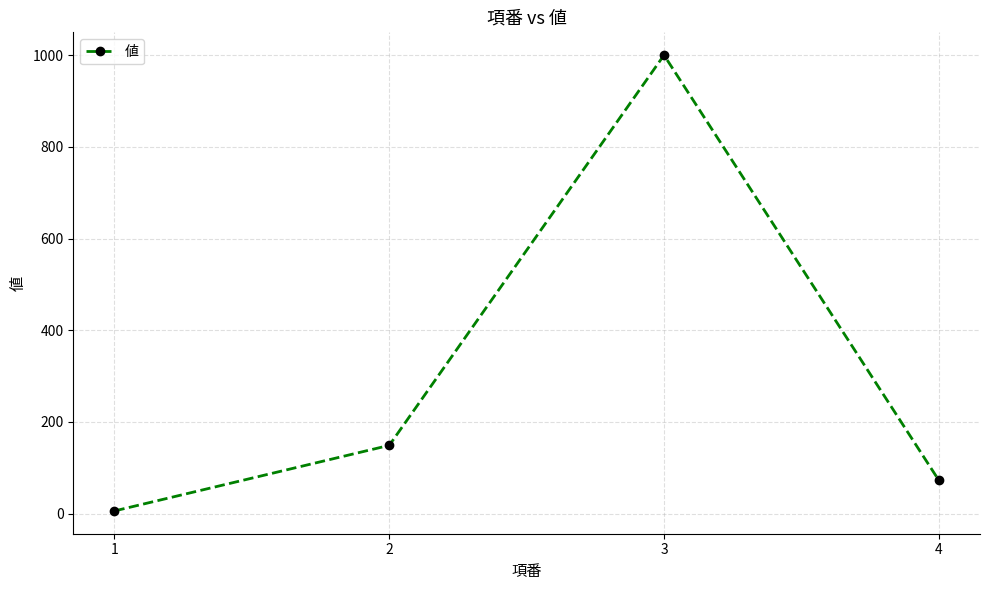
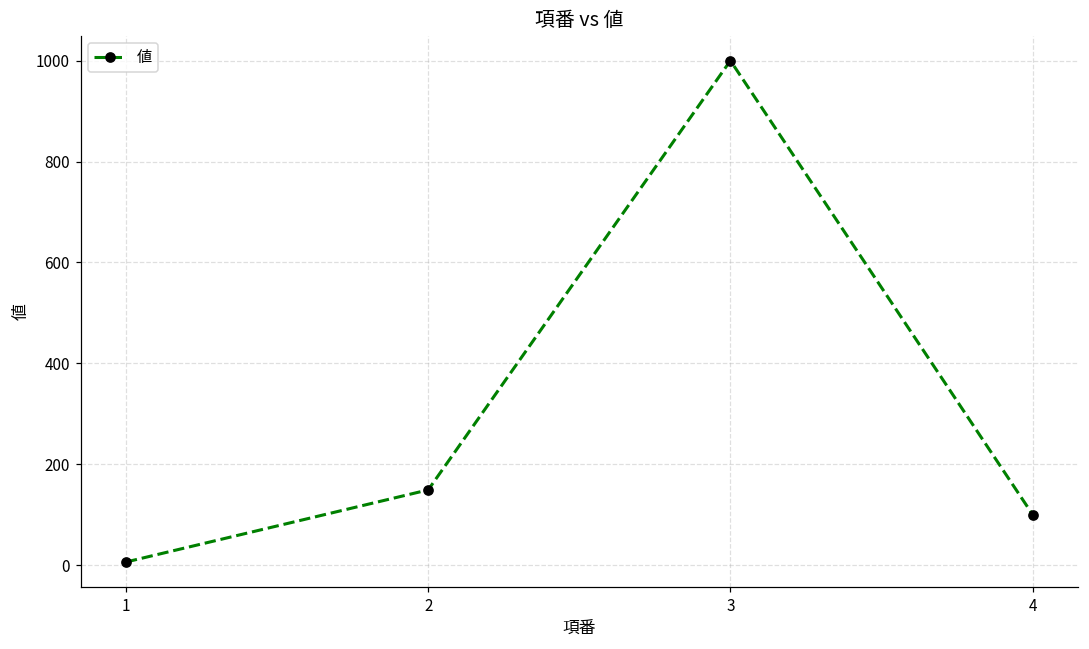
4: 70 -> 100
